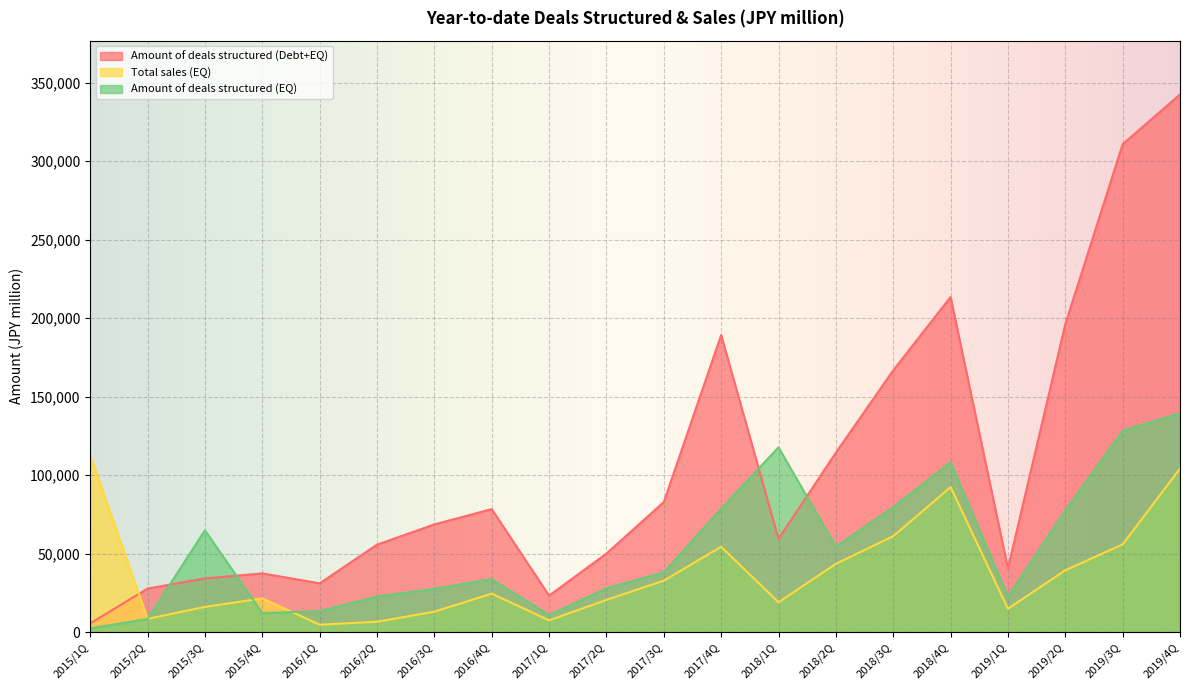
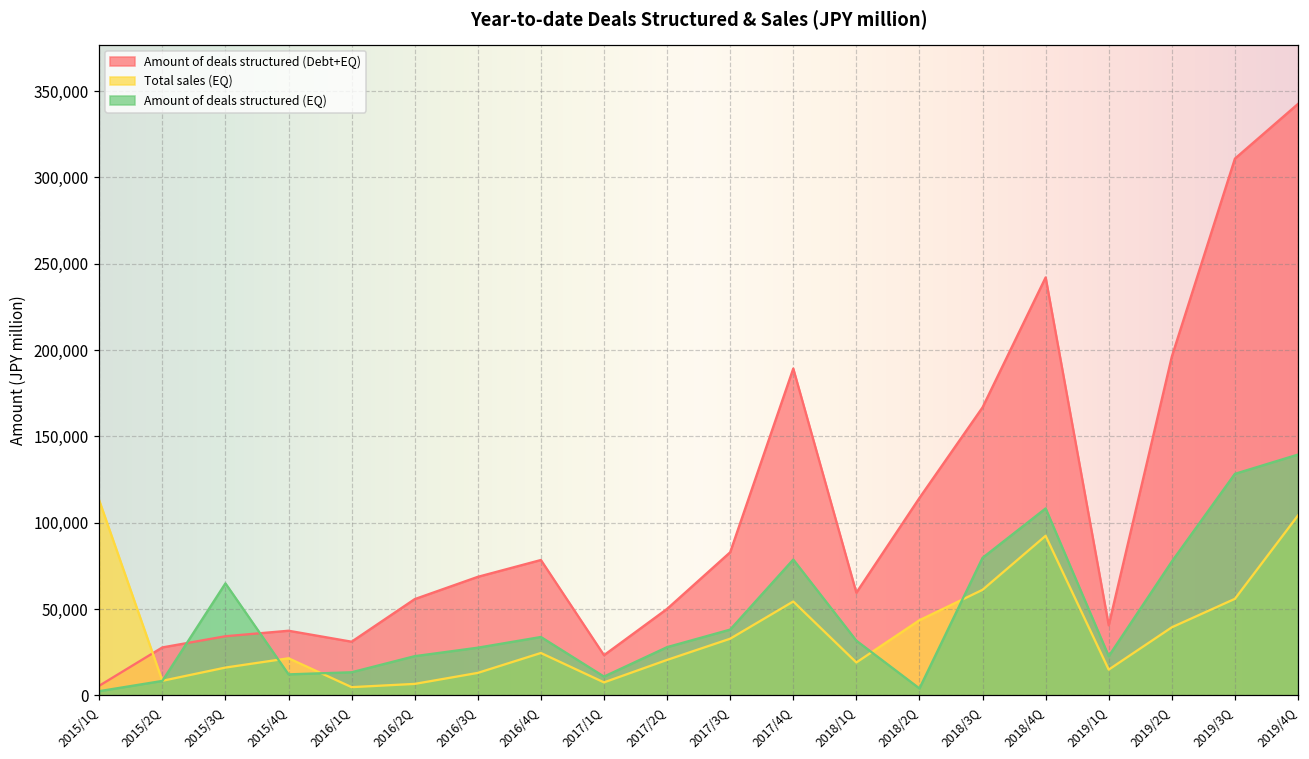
Amount of deals structured (EQ), 2018/1Q: 118,000 -> 32,000
Amount of deals structured (EQ), 2018/2Q: 54,000 -> 4,000
Amount of deals structured (Debt+EQ), 2018/4Q: 214,000 -> 242,000
